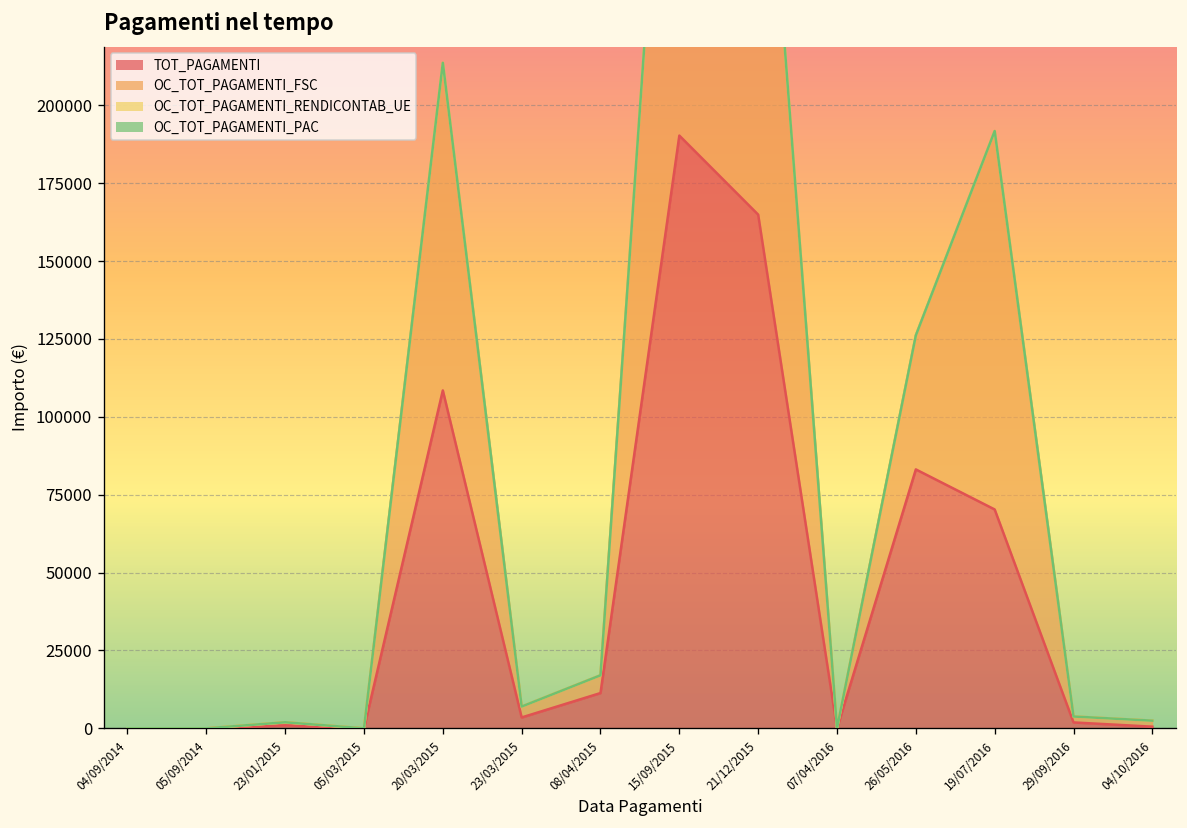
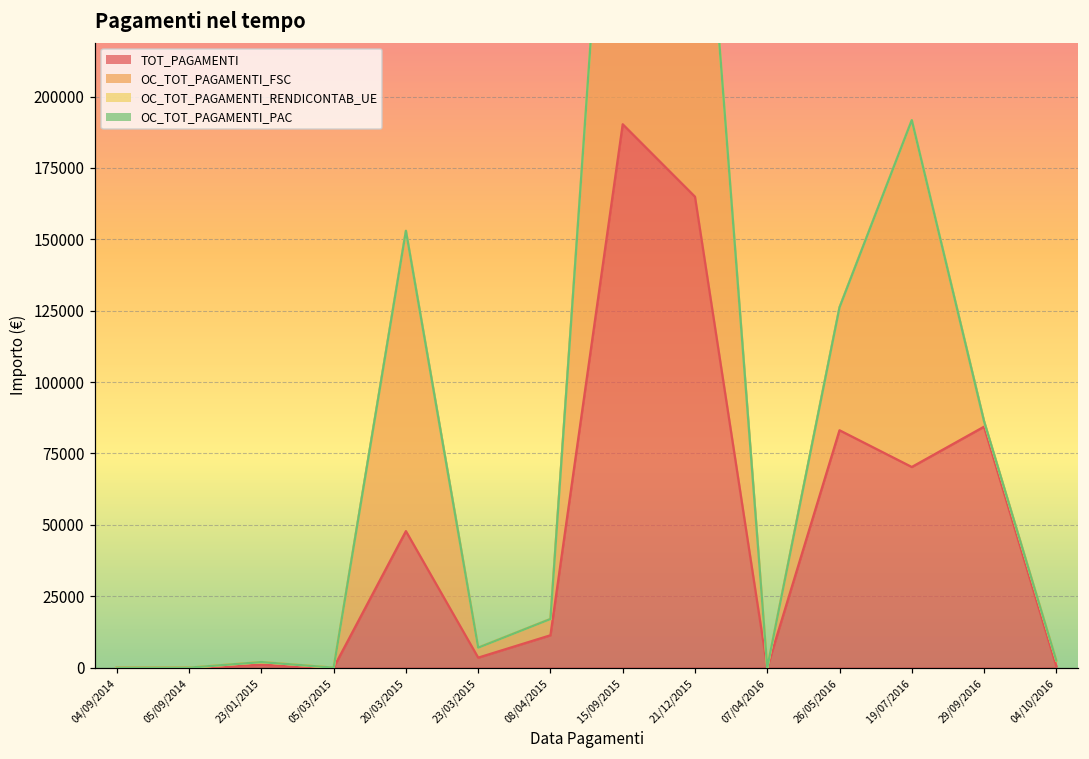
TOT_PAGAMENTI, 20/03/2015: 108000 -> 48000
TOT_PAGAMENTI, 29/09/2016: 2000 -> 84000
